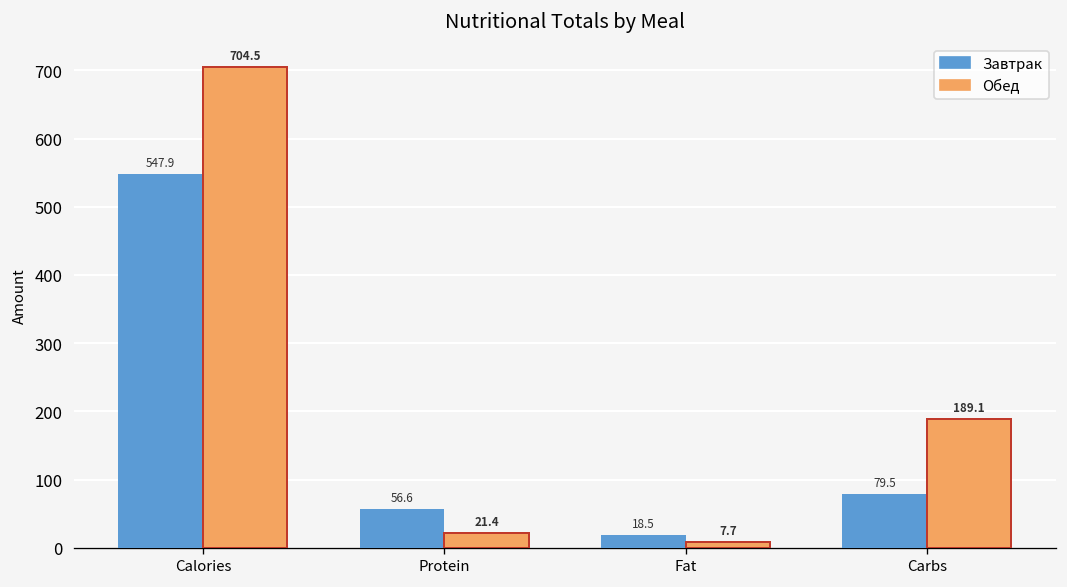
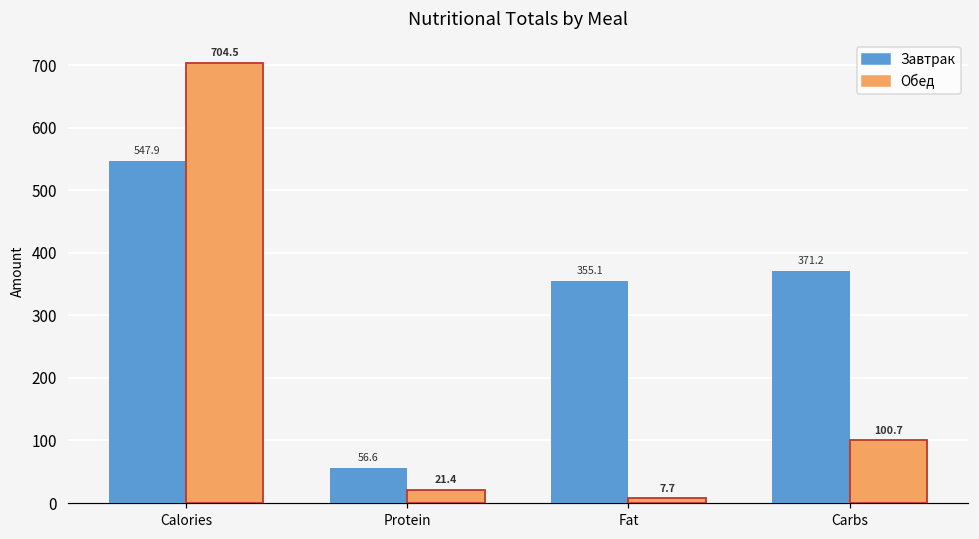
Завтрак, Fat: 18.5 -> 355.1
Завтрак, Carbs: 79.5 -> 371.2
Обед, Carbs: 189.1 -> 100.7
